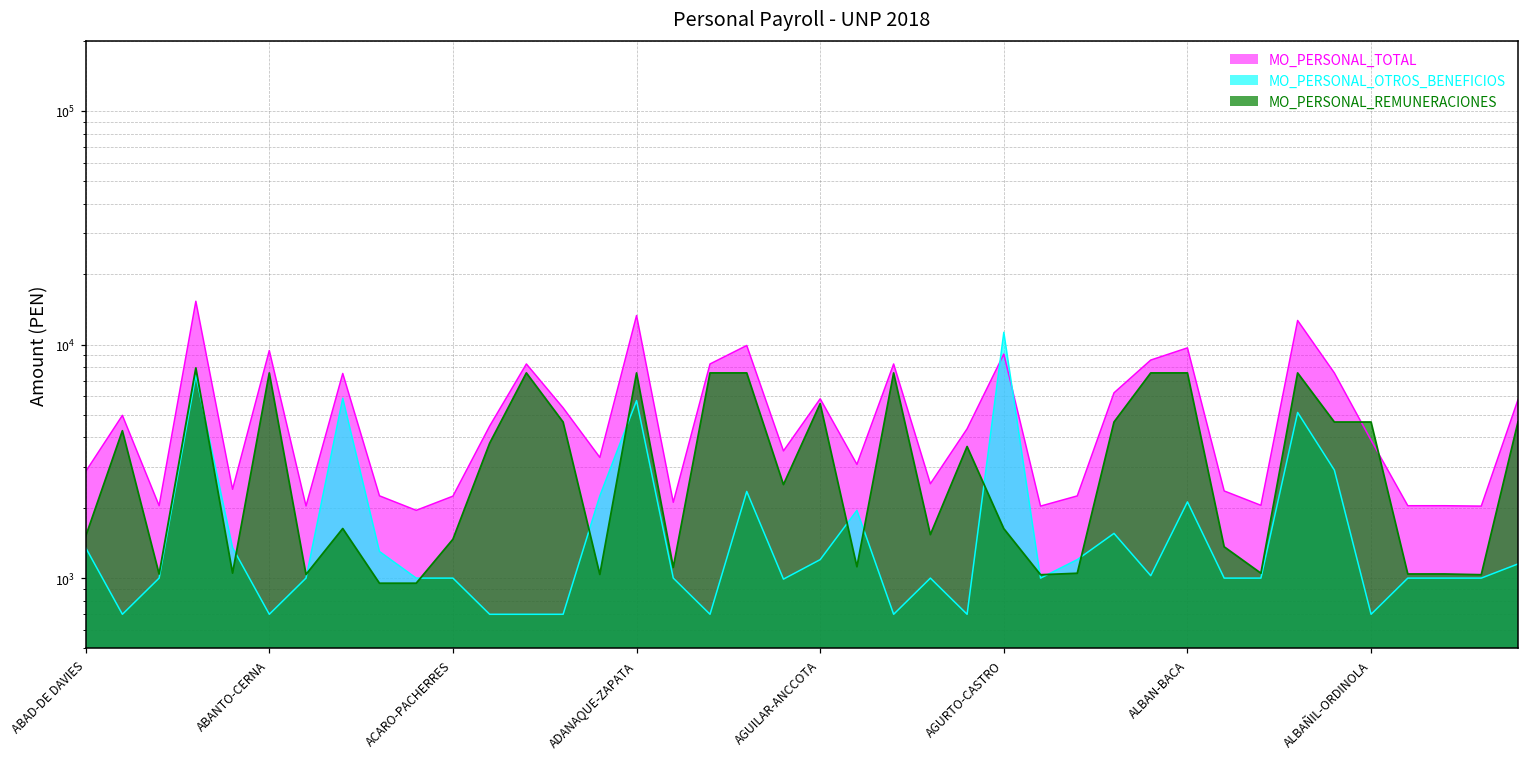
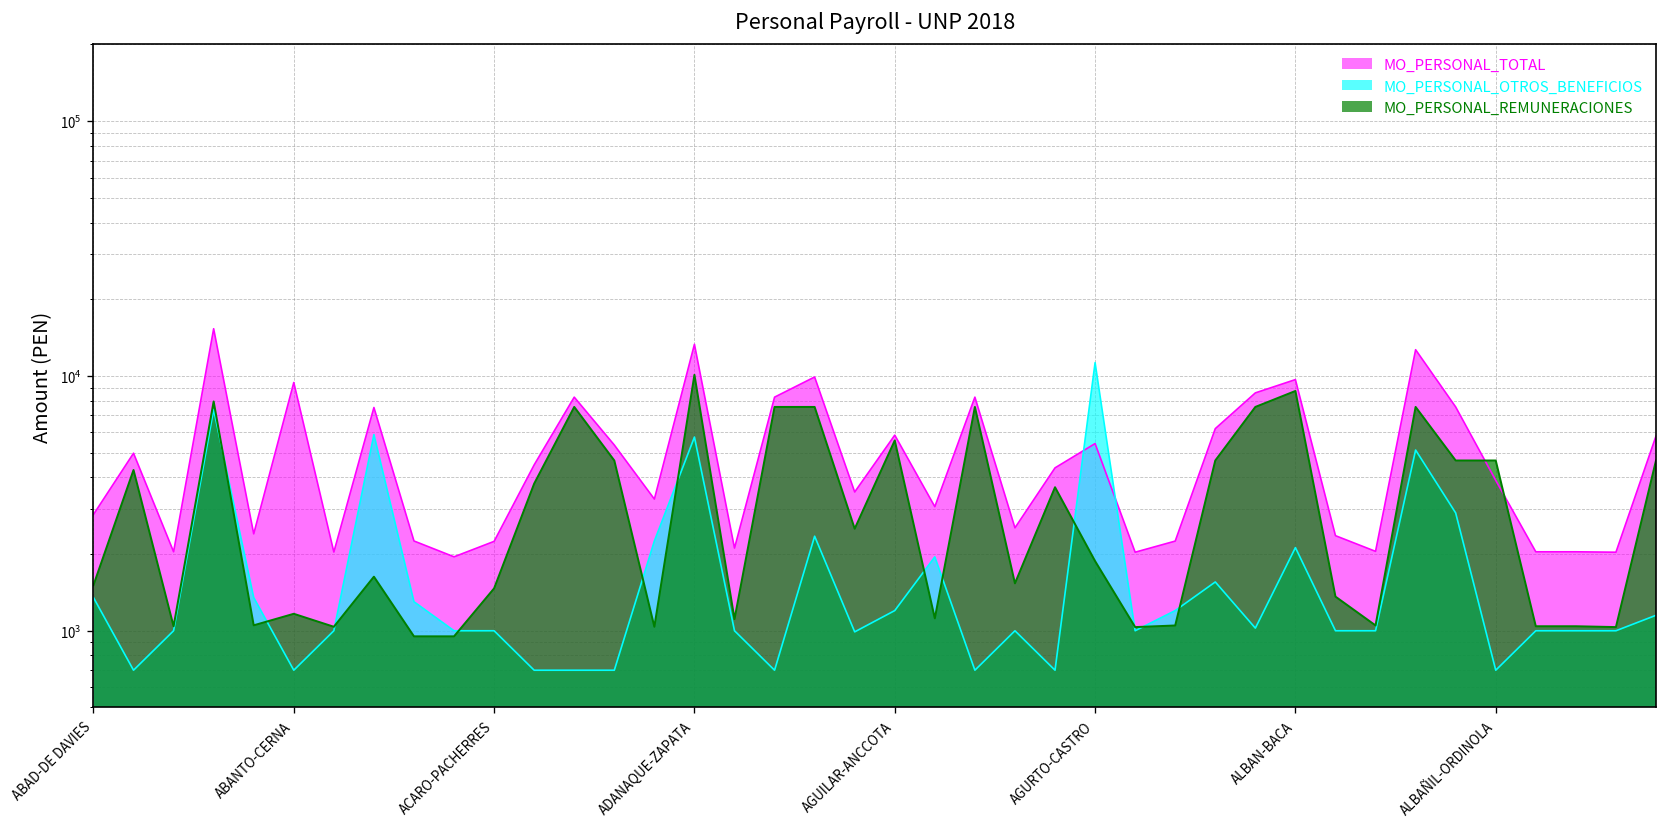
MO_PERSONAL_REMUNERACIONES, ABANTO-CERNA: 7600 -> 1200
MO_PERSONAL_REMUNERACIONES, ADANAQUE-ZAPATA: 7600 -> 10000
MO_PERSONAL_TOTAL, AGURTO-CASTRO: 9100 -> 5400
MO_PERSONAL_REMUNERACIONES, AGURTO-CASTRO: 1600 -> 1900
MO_PERSONAL_REMUNERACIONES, ALBAN-BACA: 7600 -> 8700
